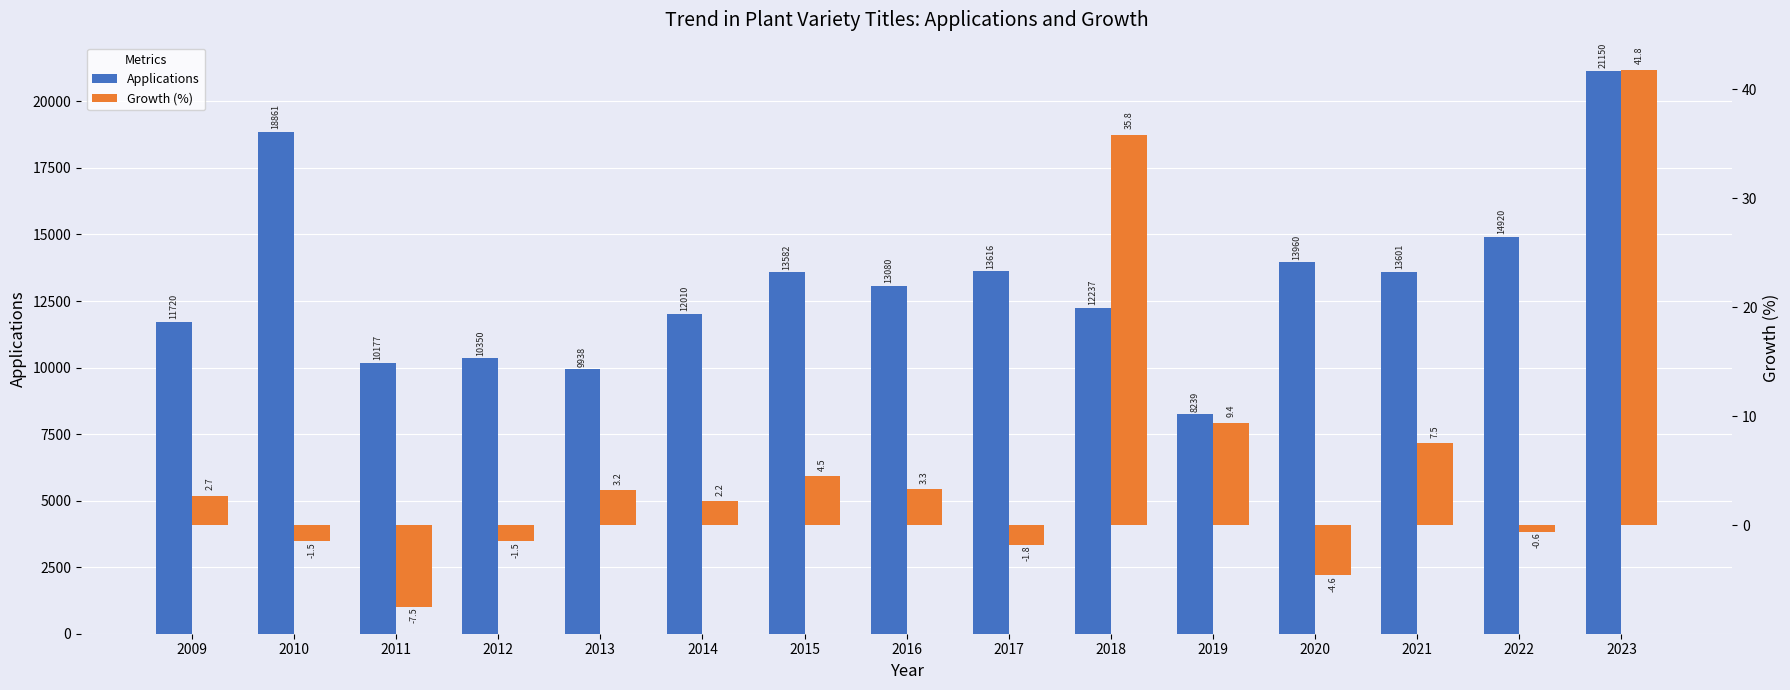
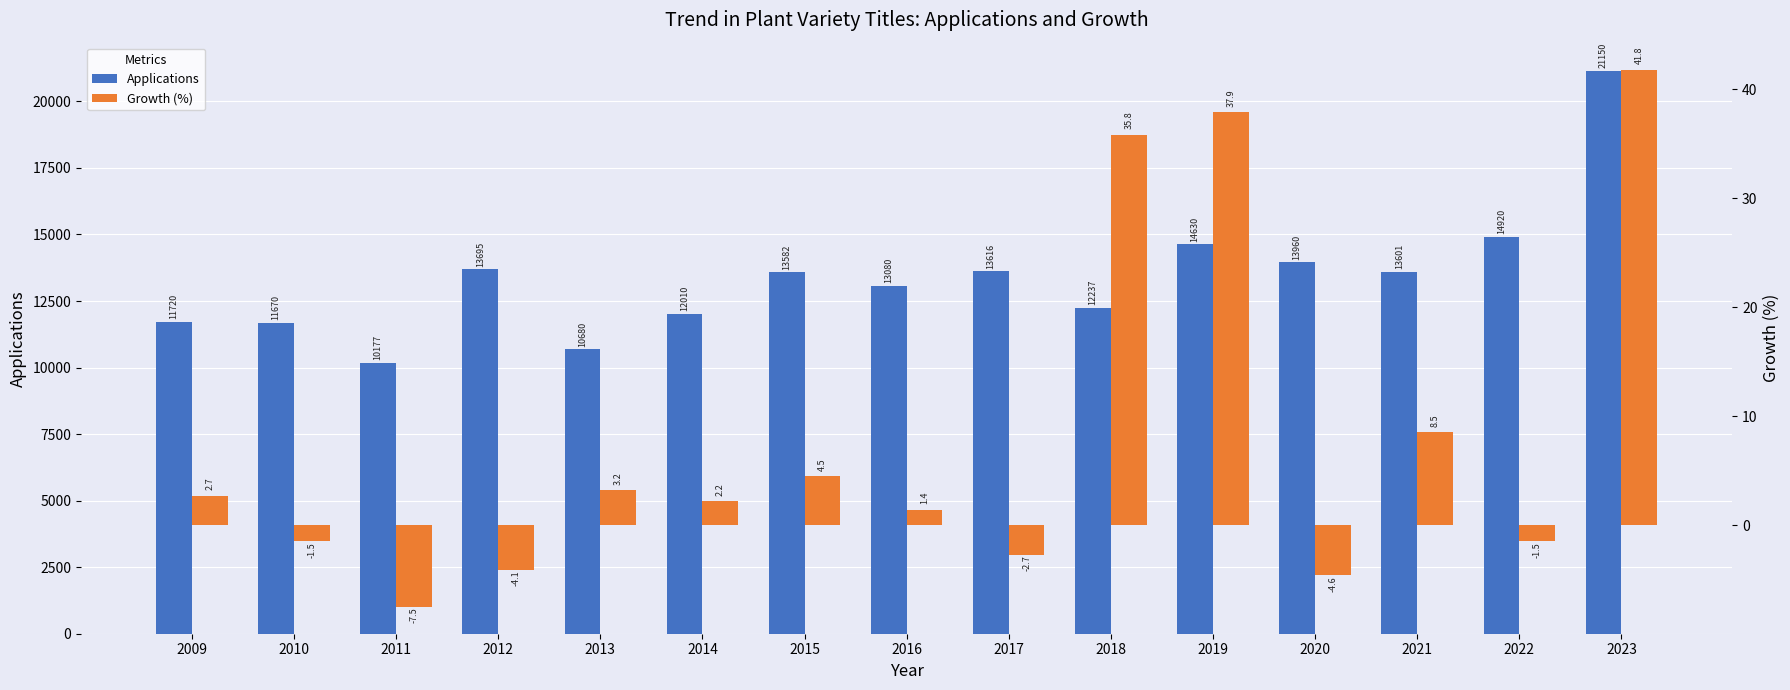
Applications, 2010: 18861 -> 11670
Applications, 2012: 10350 -> 13695
Applications, 2013: 9938 -> 10680
Applications, 2019: 8239 -> 14630
Growth (%), 2012: -1.5 -> -4.1
Growth (%), 2016: 3.3 -> 1.4
Growth (%), 2017: -1.8 -> -2.7
Growth (%), 2019: 9.4 -> 37.9
Growth (%), 2021: 7.5 -> 8.5
Growth (%), 2022: -0.6 -> -1.5
